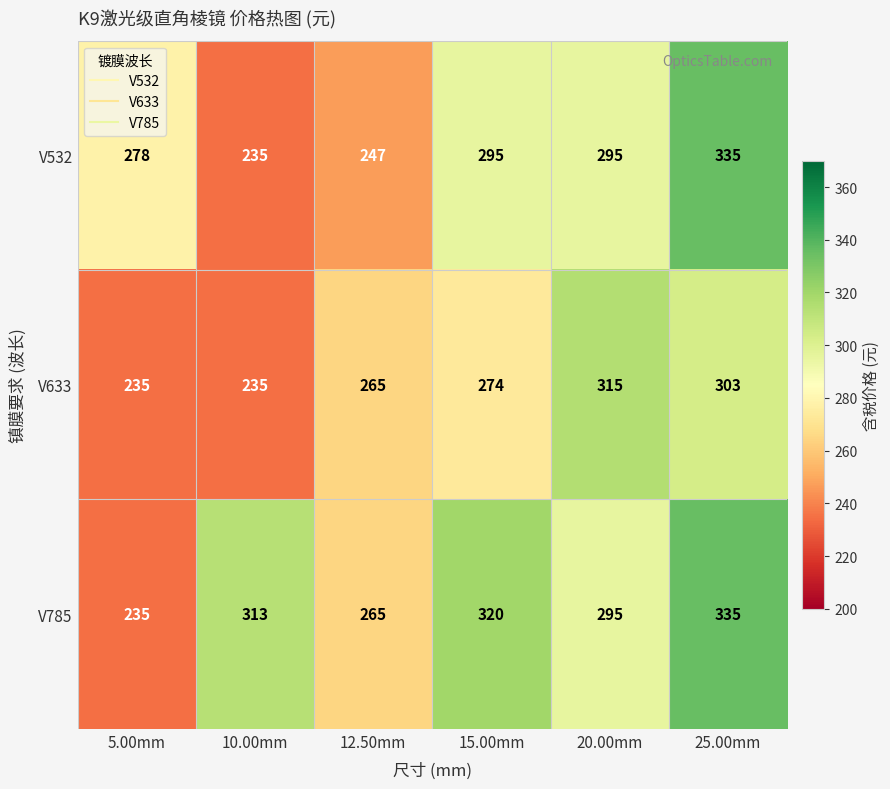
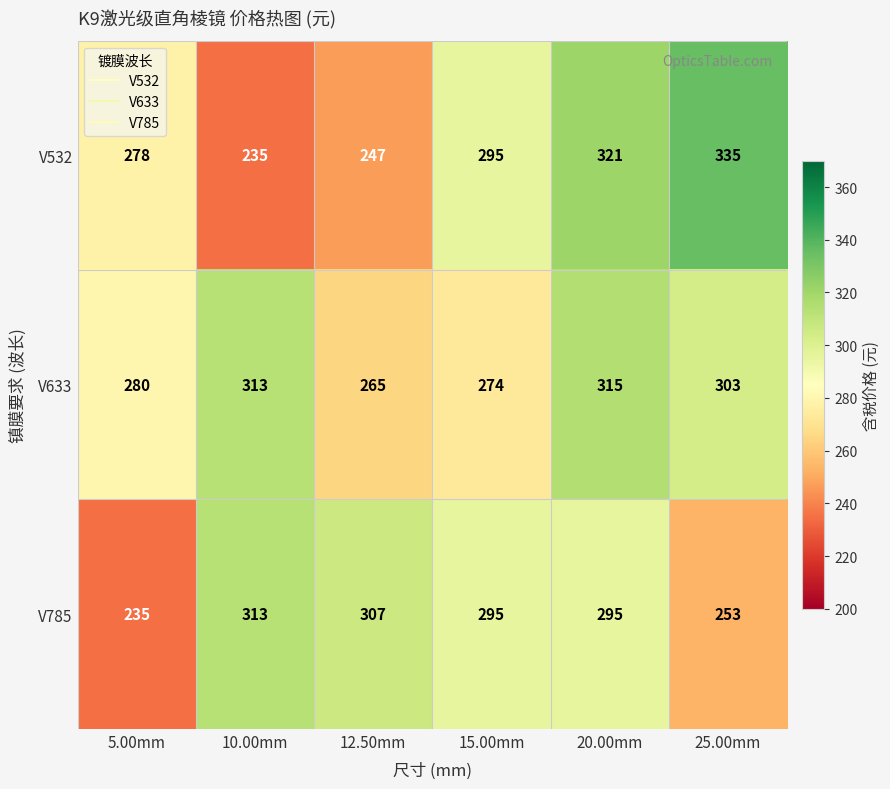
V532, 20.00mm: 295 -> 321
V633, 5.00mm: 235 -> 280
V633, 10.00mm: 235 -> 313
V785, 12.50mm: 265 -> 307
V785, 15.00mm: 320 -> 295
V785, 25.00mm: 335 -> 253
